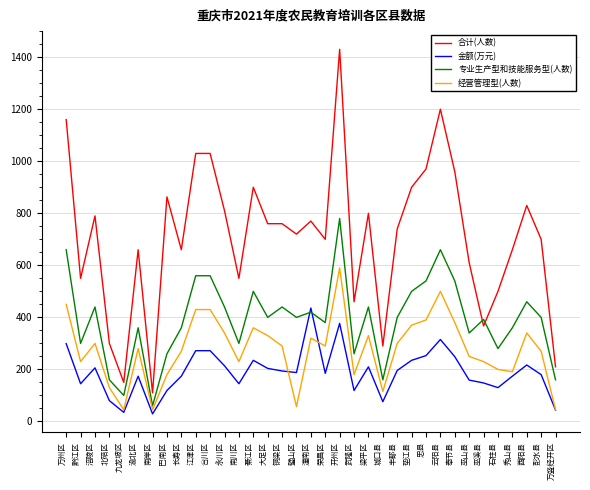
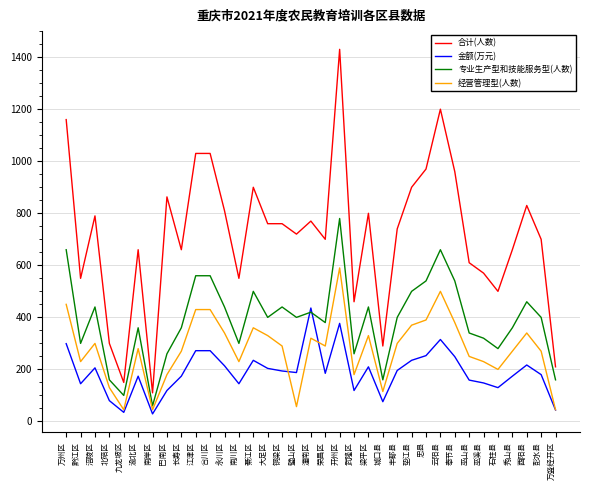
合计(人数), 巫溪县: 370 -> 570
专业生产型和技能服务型(人数), 巫溪县: 390 -> 320
经营管理型(人数), 秀山县: 190 -> 270
